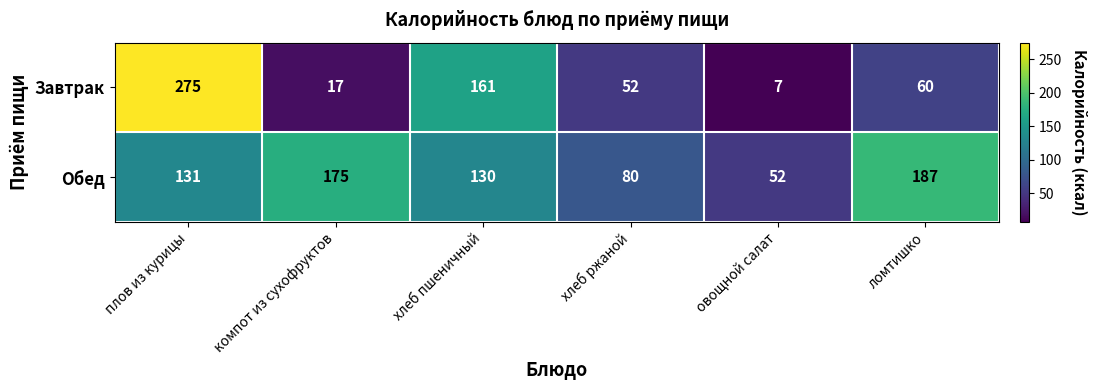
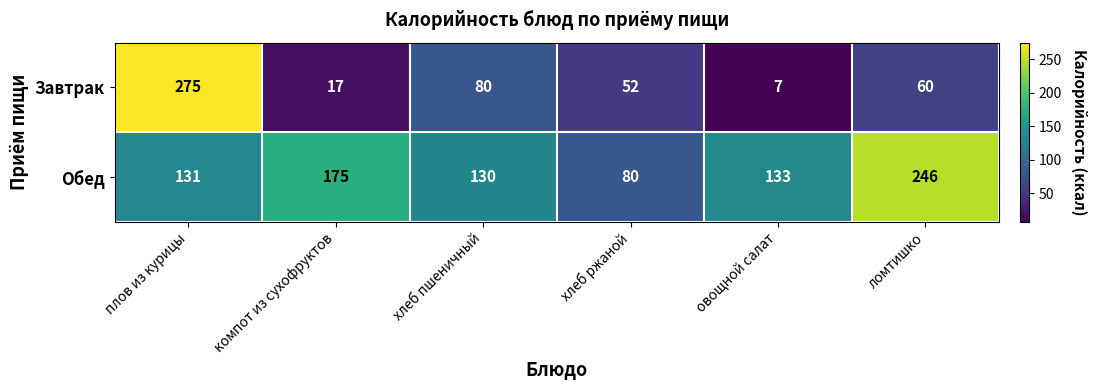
Завтрак, хлеб пшеничный: 161 -> 80
Обед, овощной салат: 52 -> 133
Обед, ломтишко: 187 -> 246
